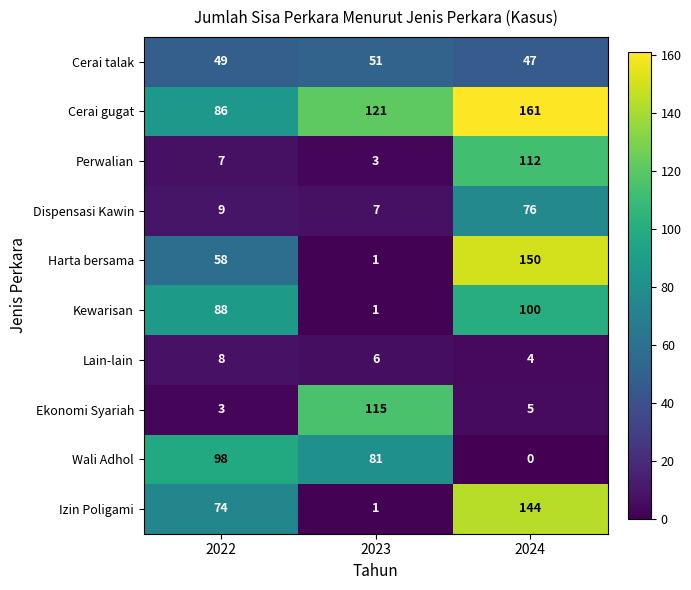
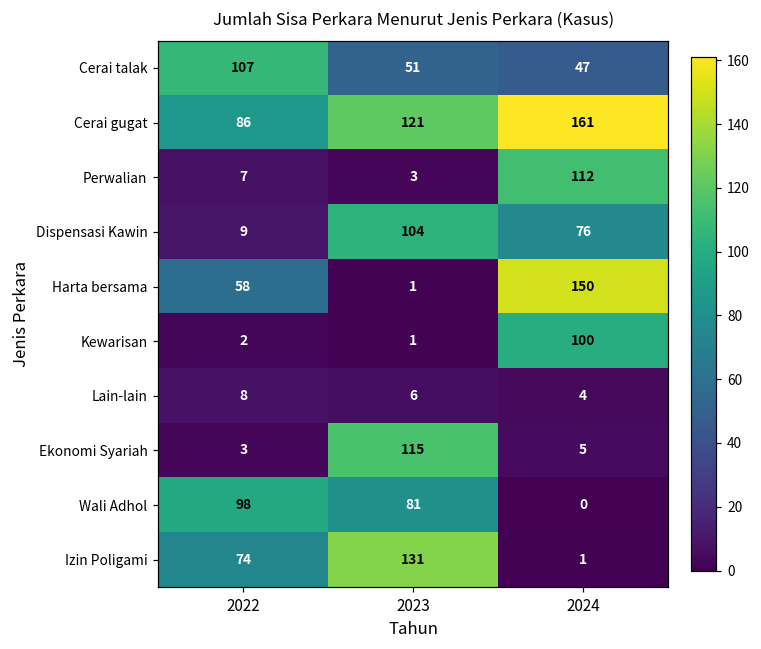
Cerai talak, 2022: 49 -> 107
Dispensasi Kawin, 2023: 7 -> 104
Kewarisan, 2022: 88 -> 2
Izin Poligami, 2023: 1 -> 131
Izin Poligami, 2024: 144 -> 1
